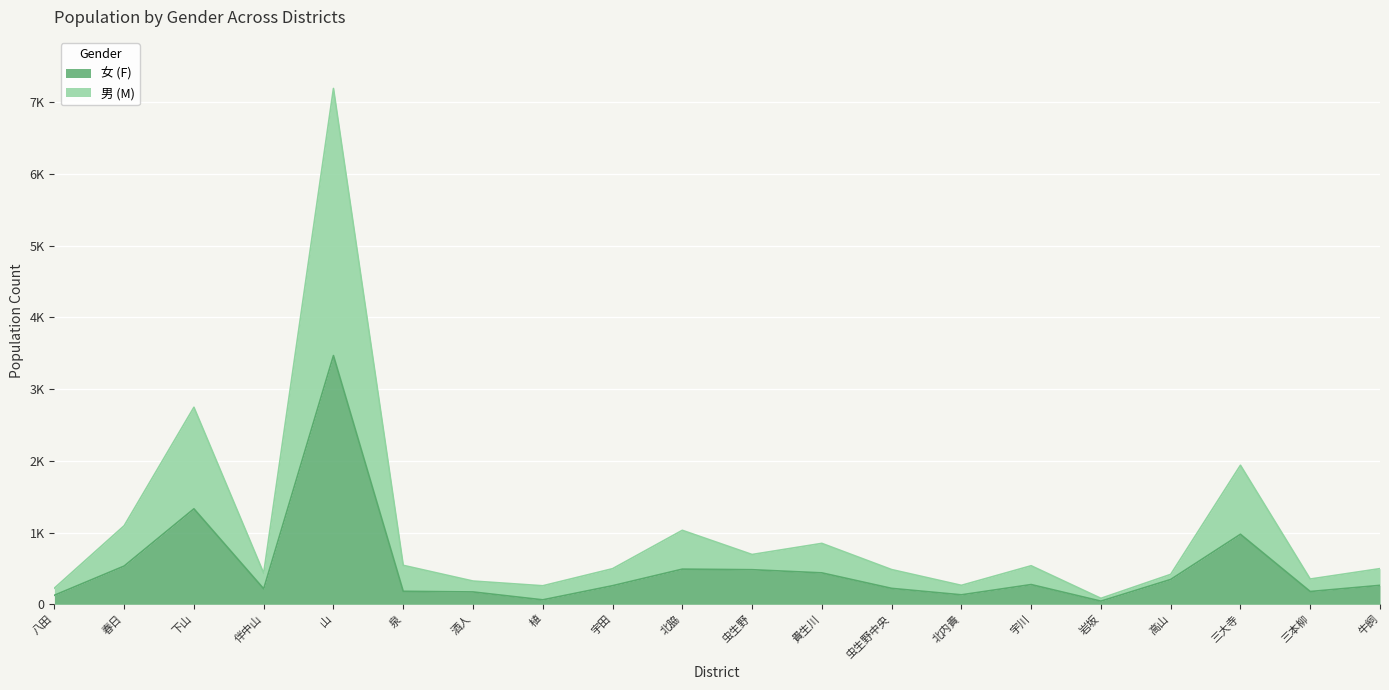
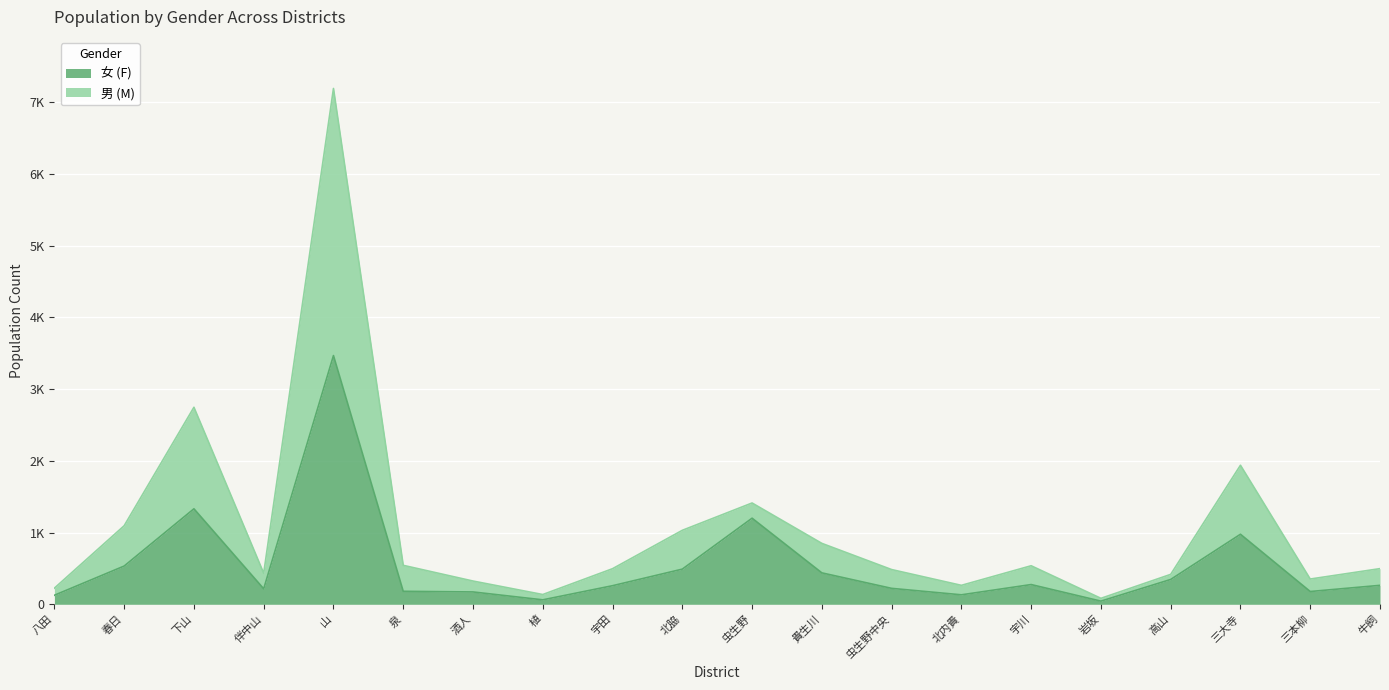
男 (M), 植: 200 -> 100
女 (F), 虫生野: 500 -> 1200
